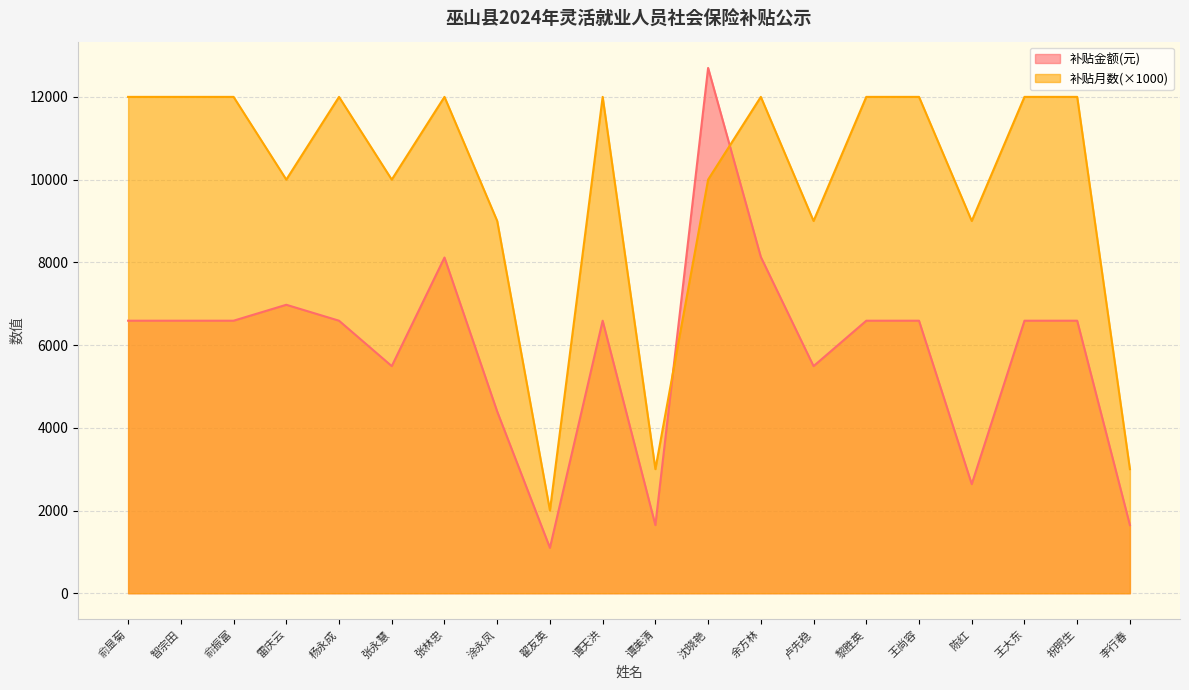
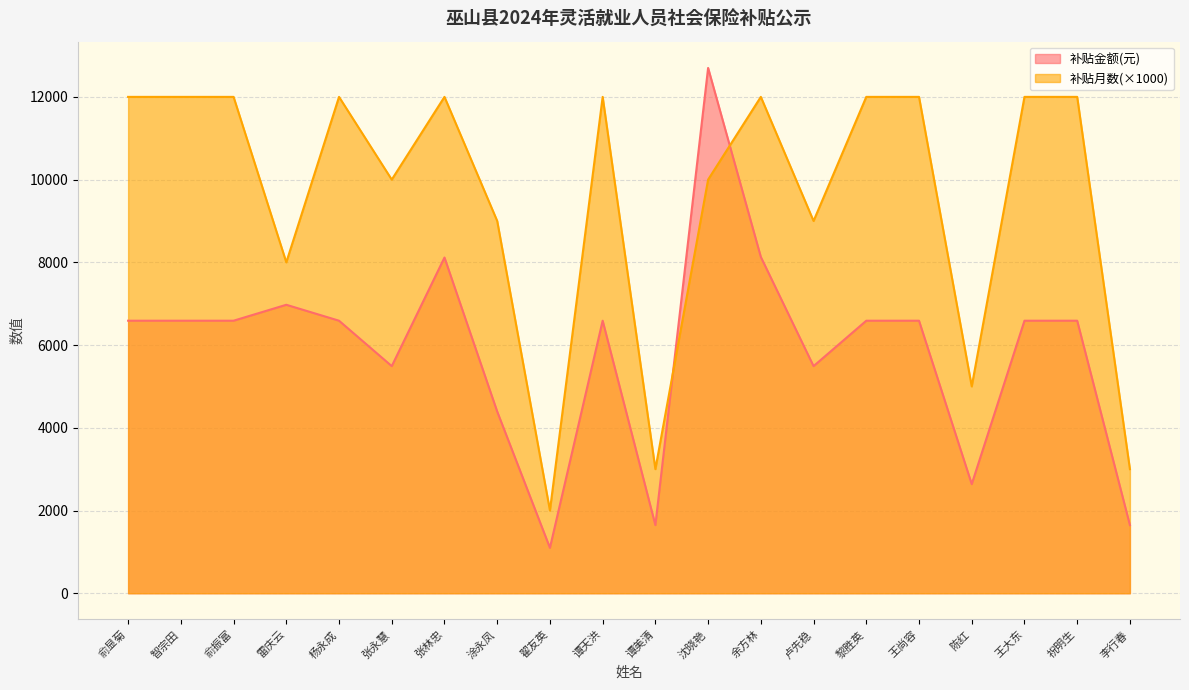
补贴月数(×1000), 雷庆云: 10000 -> 8000
补贴月数(×1000), 陈红: 9000 -> 5000
